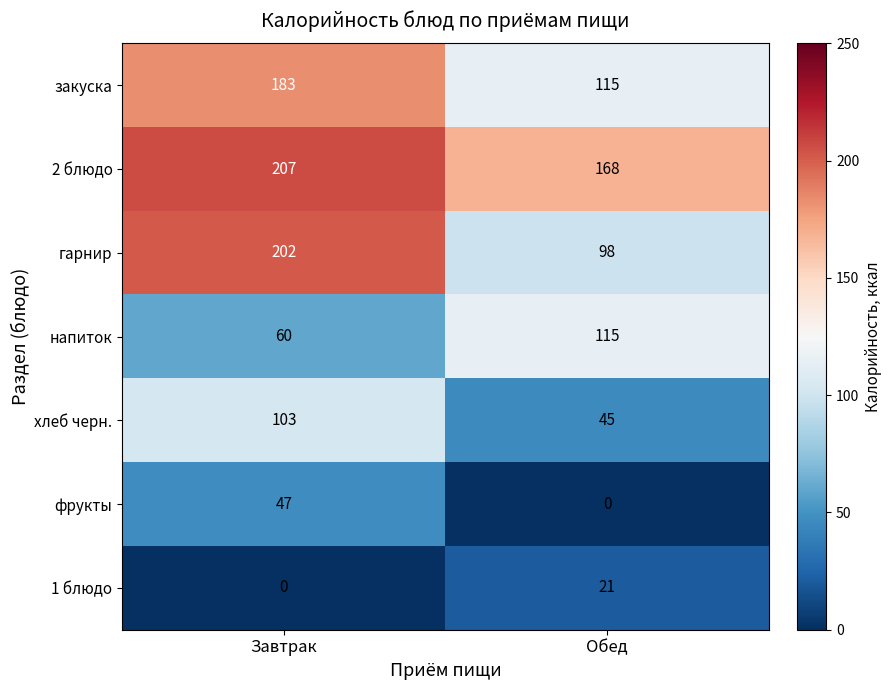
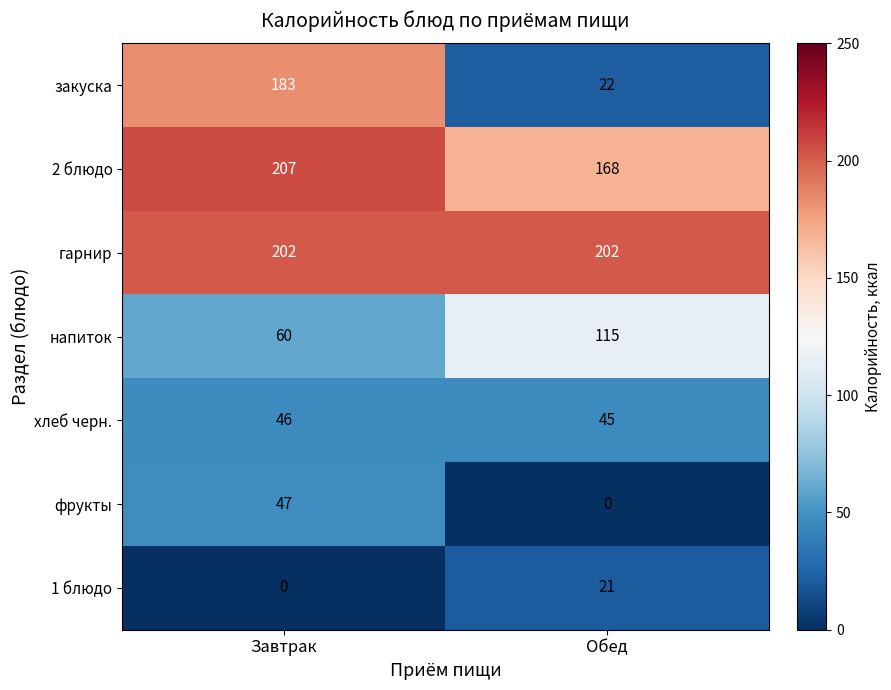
закуска, Обед: 115 -> 22
гарнир, Обед: 98 -> 202
хлеб черн., Завтрак: 103 -> 46
